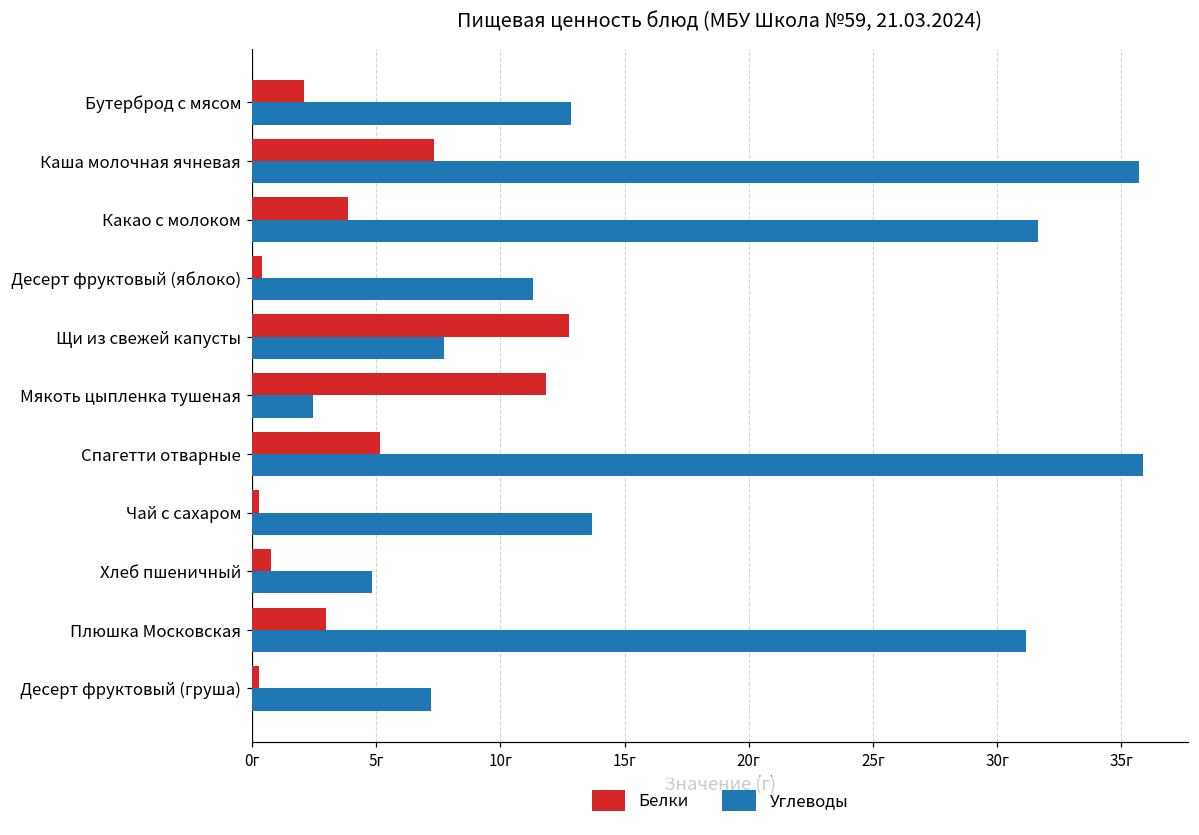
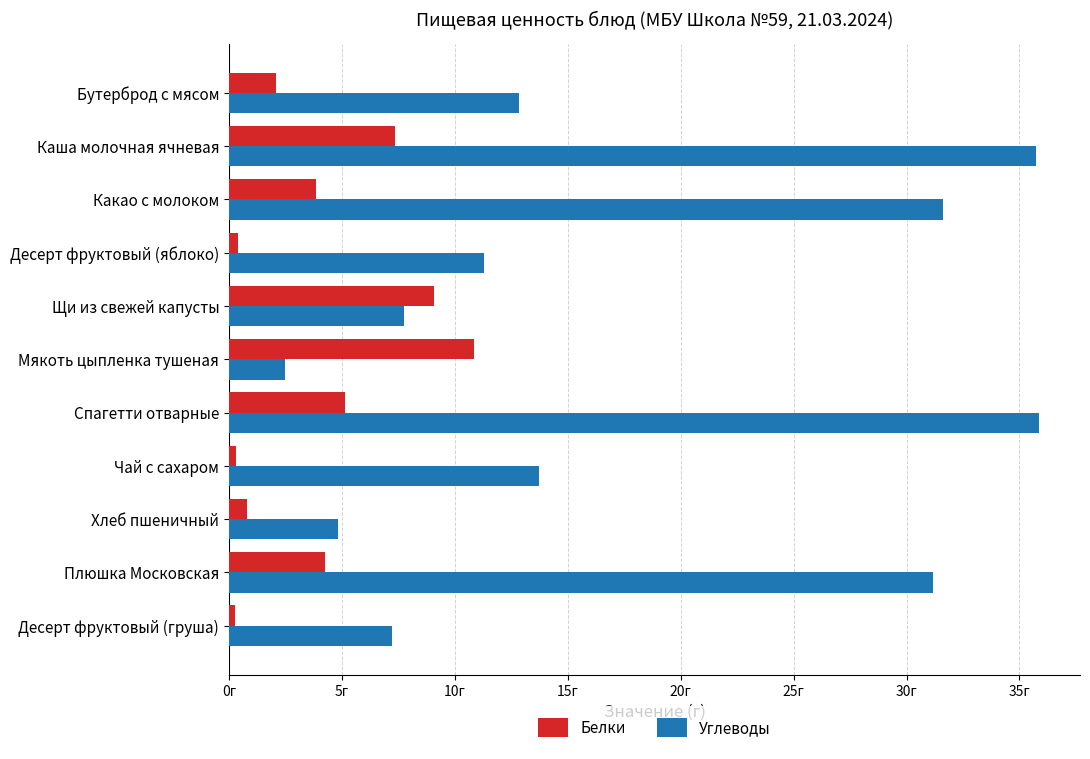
Белки, Щи из свежей капусты: 12.8г -> 9.1г
Белки, Мякоть цыпленка тушеная: 11.8г -> 10.8г
Белки, Плюшка Московская: 3.0г -> 4.3г
